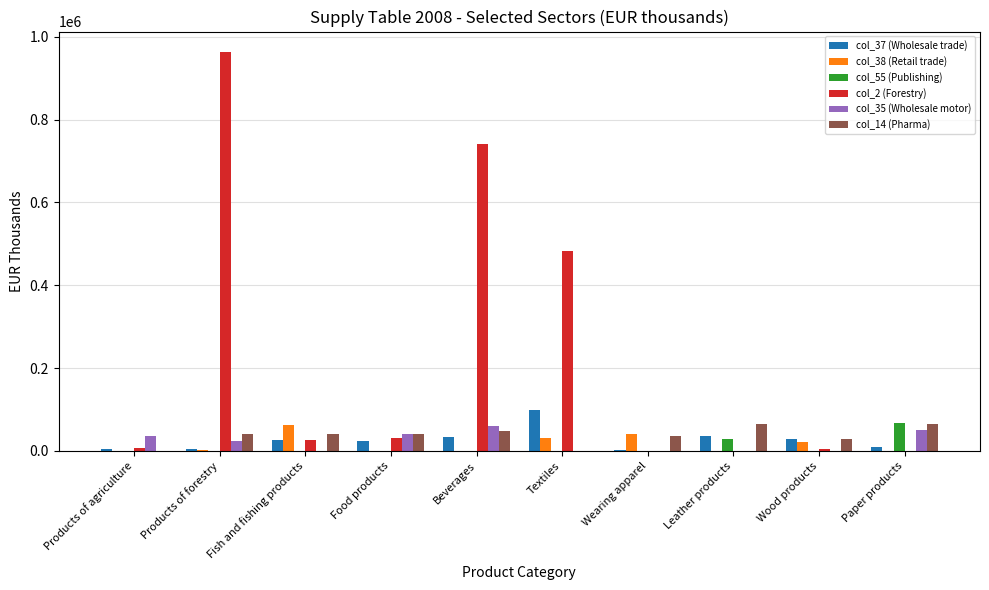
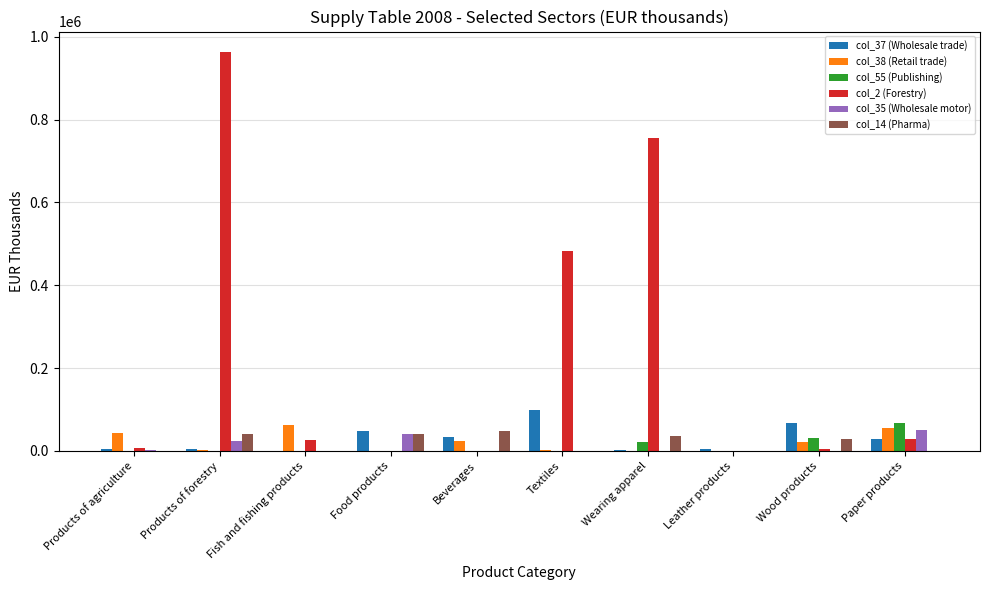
col_38 (Retail trade), Products of agriculture: 0 -> 40000
col_35 (Wholesale motor), Products of agriculture: 40000 -> 0
col_37 (Wholesale trade), Fish and fishing products: 30000 -> 0
col_14 (Pharma), Fish and fishing products: 40000 -> 0
col_37 (Wholesale trade), Food products: 20000 -> 50000
col_2 (Forestry), Food products: 30000 -> 0
col_38 (Retail trade), Beverages: 0 -> 20000
col_2 (Forestry), Beverages: 740000 -> 0
col_35 (Wholesale motor), Beverages: 60000 -> 0
col_38 (Retail trade), Textiles: 30000 -> 0
col_38 (Retail trade), Wearing apparel: 40000 -> 0
col_55 (Publishing), Wearing apparel: 0 -> 20000
col_2 (Forestry), Wearing apparel: 0 -> 760000
col_37 (Wholesale trade), Leather products: 40000 -> 10000
col_55 (Publishing), Leather products: 30000 -> 0
col_14 (Pharma), Leather products: 70000 -> 0
col_37 (Wholesale trade), Wood products: 30000 -> 70000
col_55 (Publishing), Wood products: 0 -> 30000
col_37 (Wholesale trade), Paper products: 10000 -> 30000
col_38 (Retail trade), Paper products: 0 -> 60000
col_2 (Forestry), Paper products: 0 -> 30000
col_14 (Pharma), Paper products: 70000 -> 0
